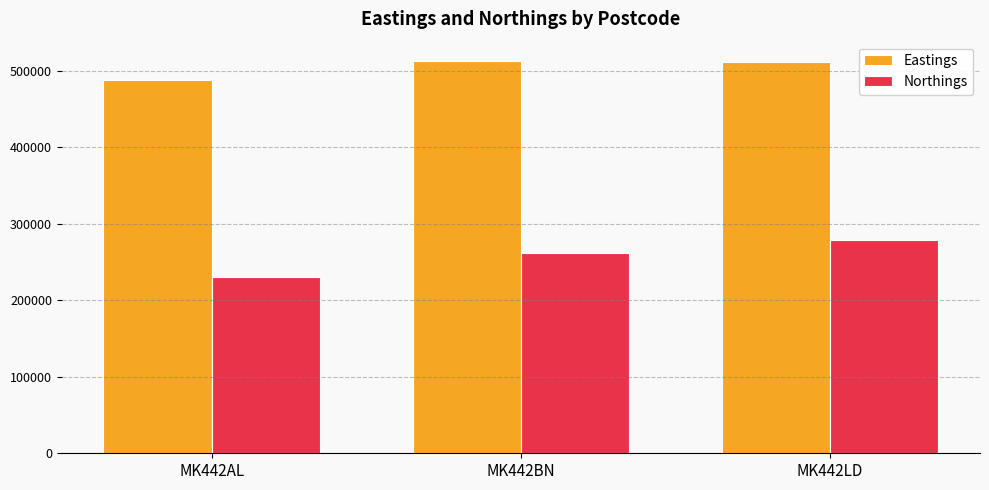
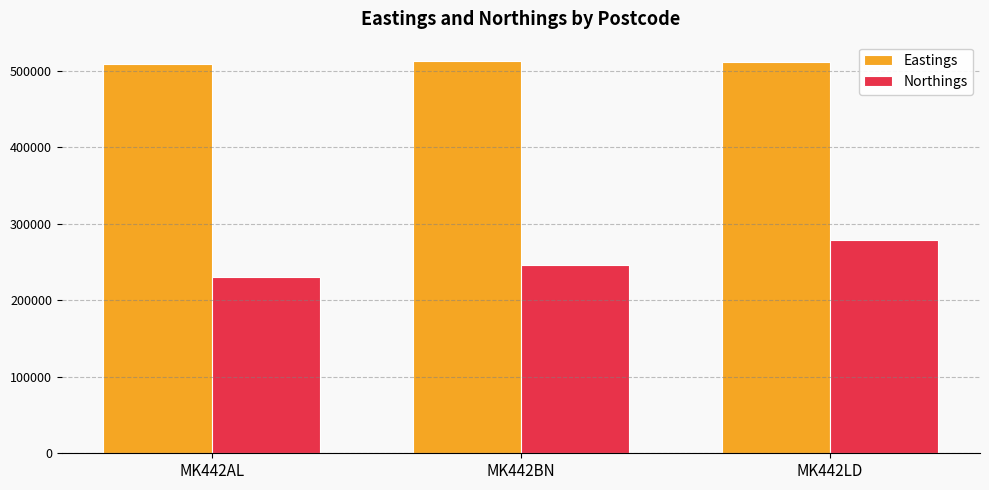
Eastings, MK442AL: 490000 -> 510000
Northings, MK442BN: 260000 -> 250000
